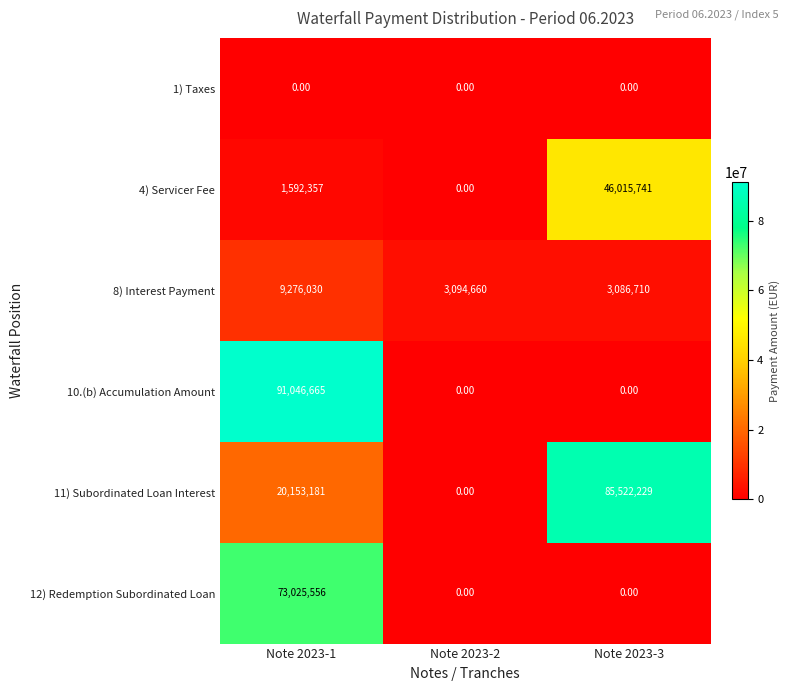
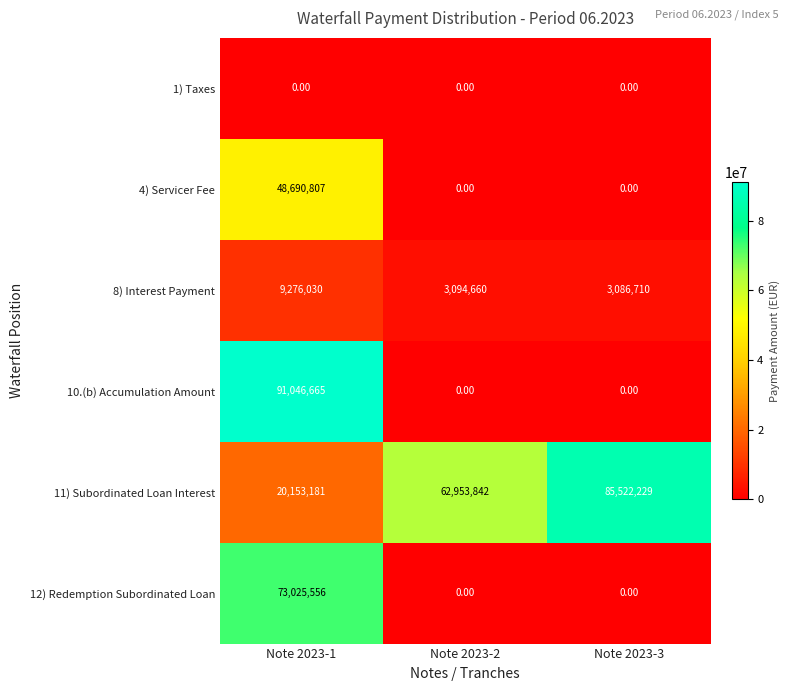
4) Servicer Fee, Note 2023-1: 1,592,357 -> 48,690,807
4) Servicer Fee, Note 2023-3: 46,015,741 -> 0.00
11) Subordinated Loan Interest, Note 2023-2: 0.00 -> 62,953,842
